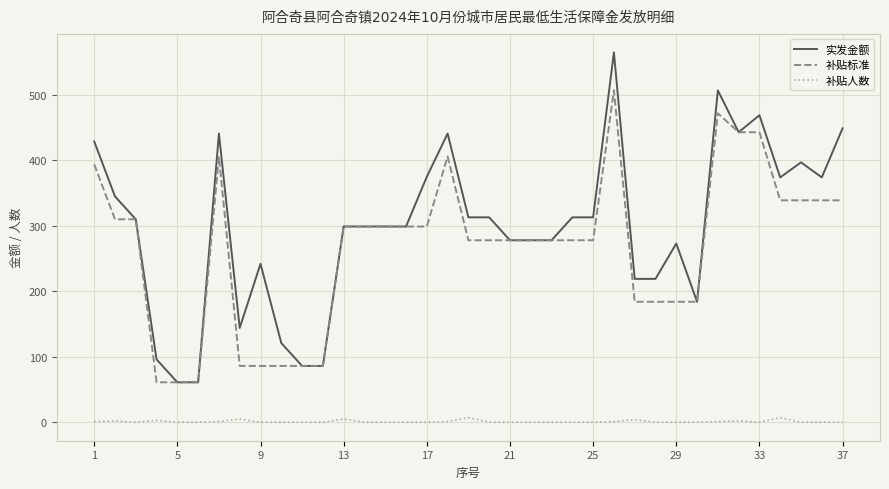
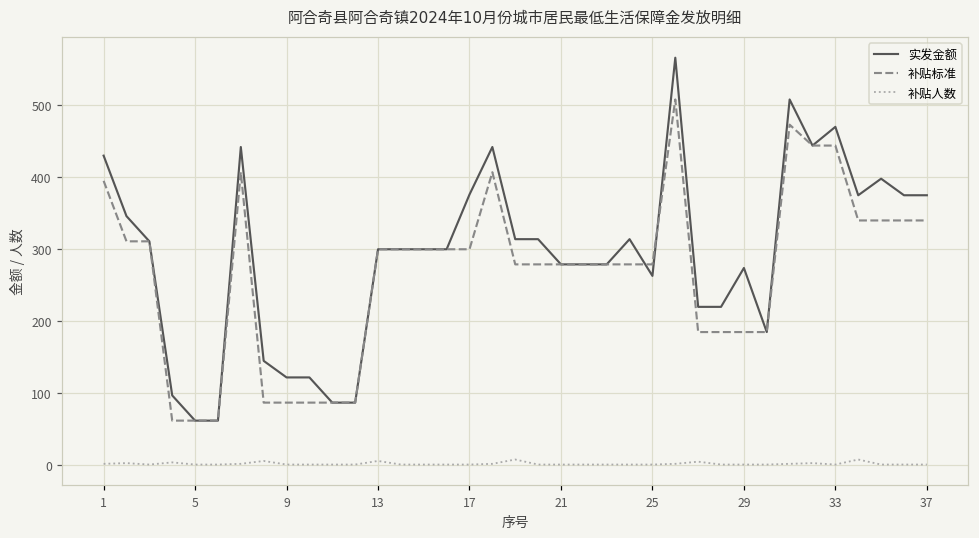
实发金额, 9: 240 -> 120
实发金额, 25: 310 -> 260
实发金额, 37: 450 -> 370
